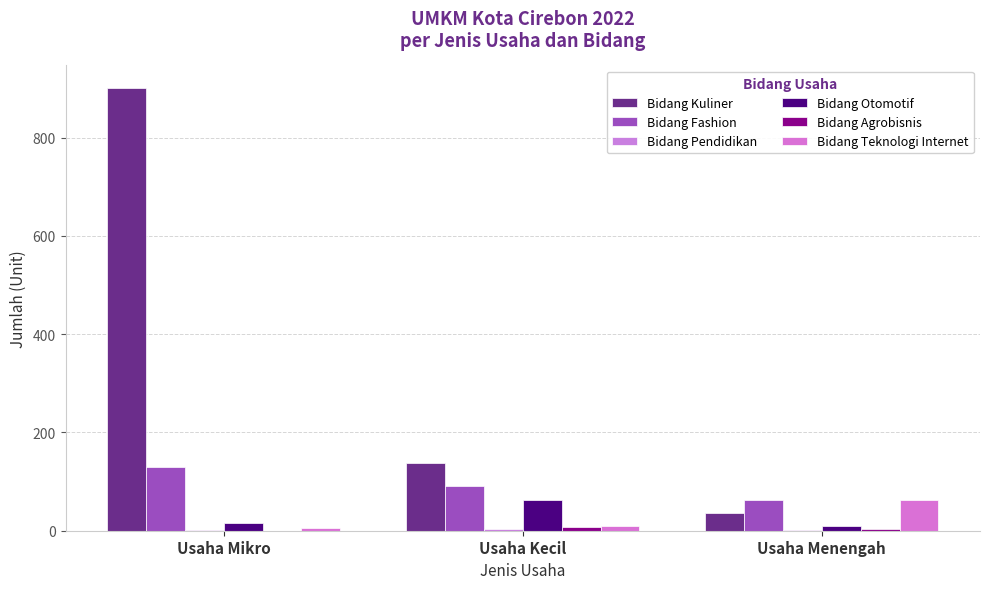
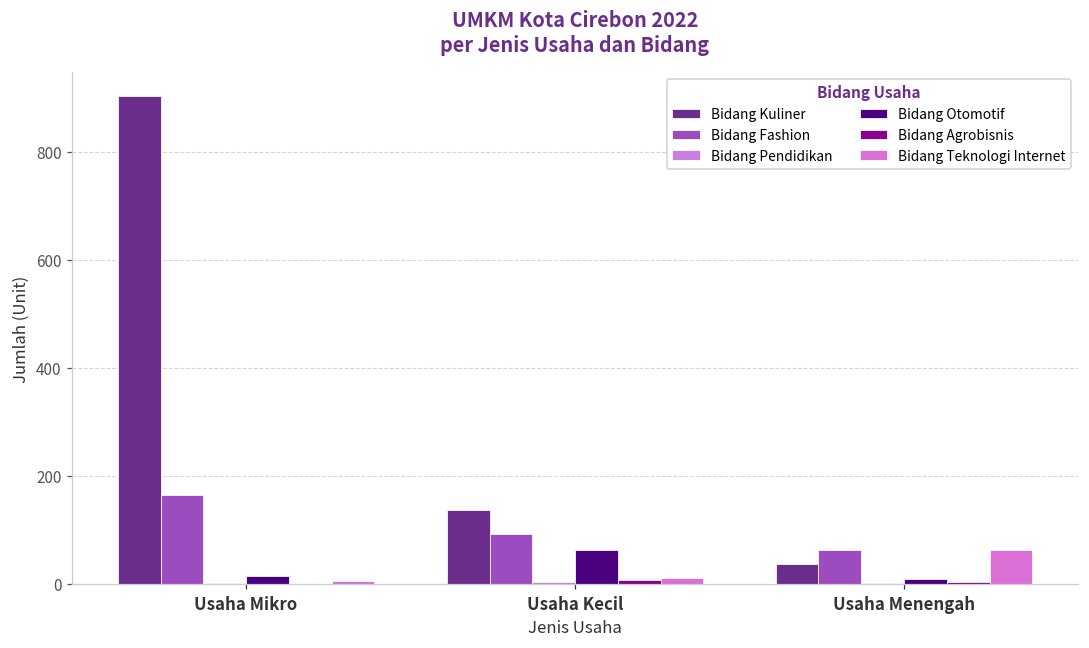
Bidang Fashion, Usaha Mikro: 130 -> 170
